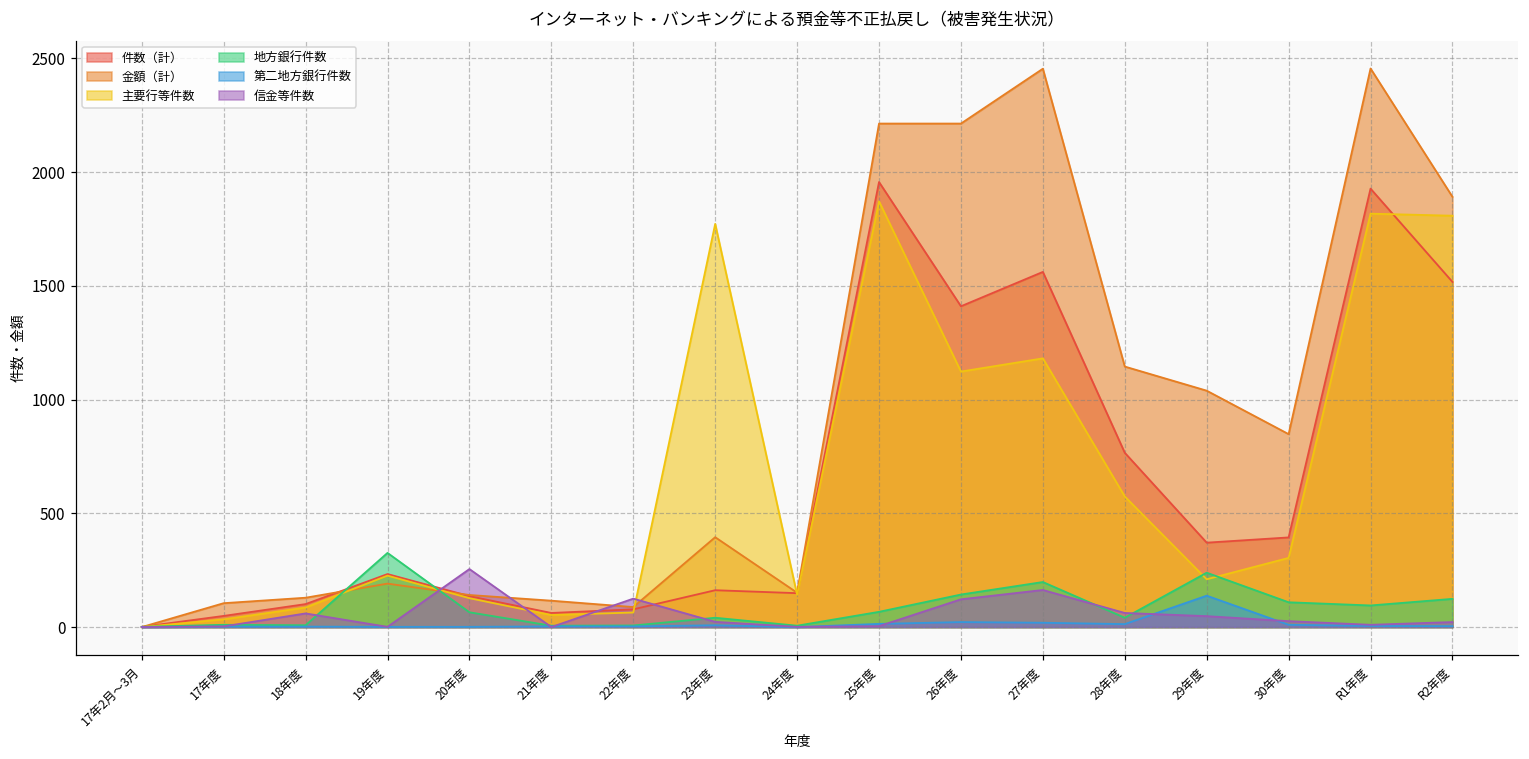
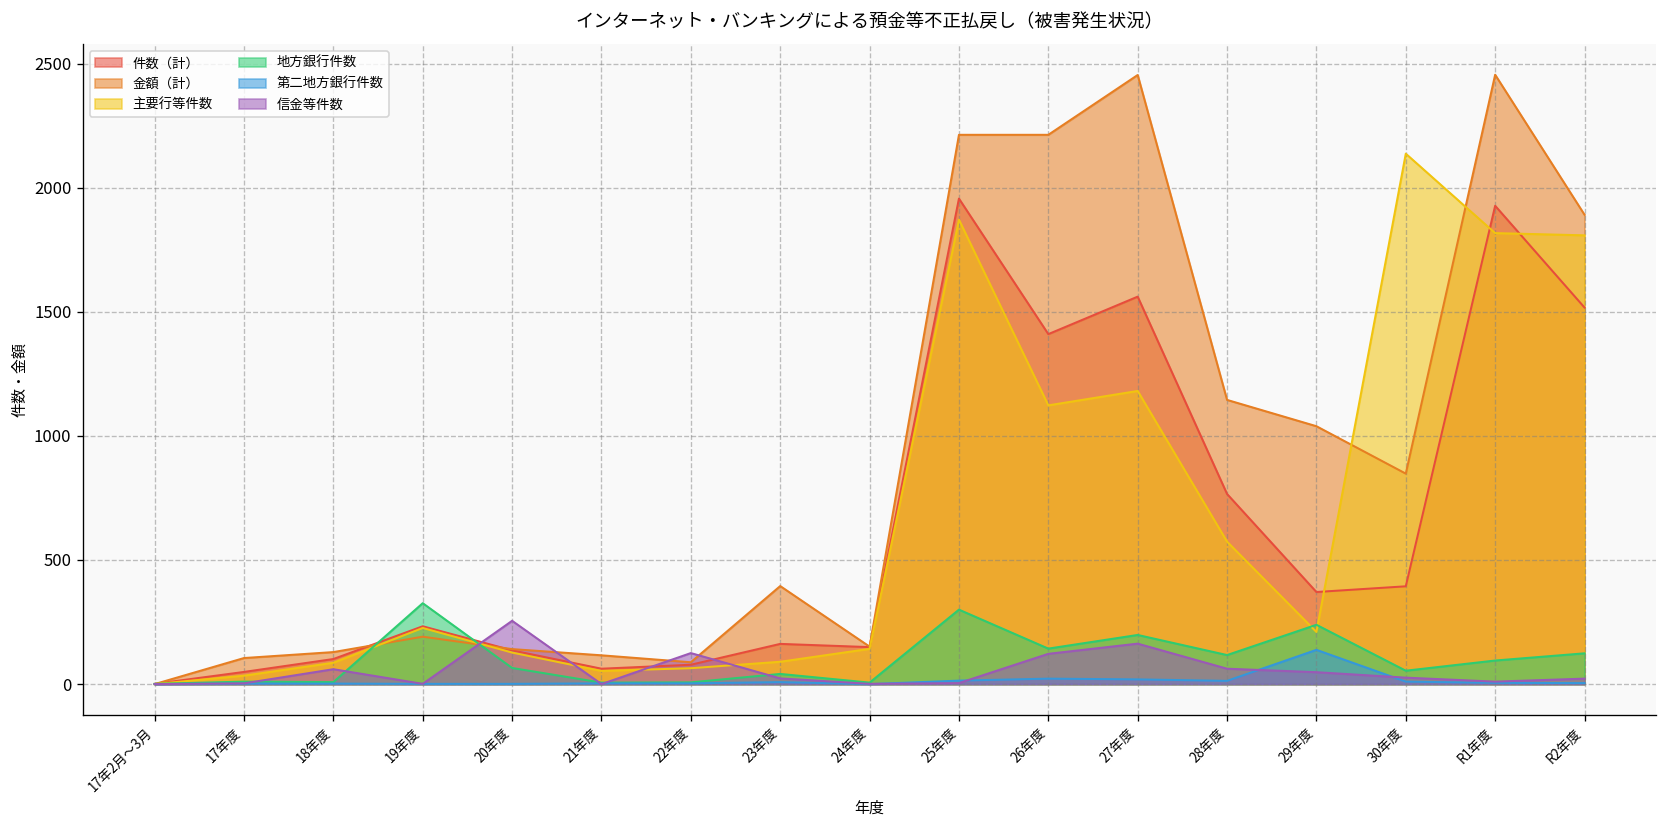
主要行等件数, 23年度: 1770 -> 90
地方銀行件数, 25年度: 70 -> 300
地方銀行件数, 28年度: 40 -> 120
主要行等件数, 30年度: 300 -> 2140
地方銀行件数, 30年度: 110 -> 50
